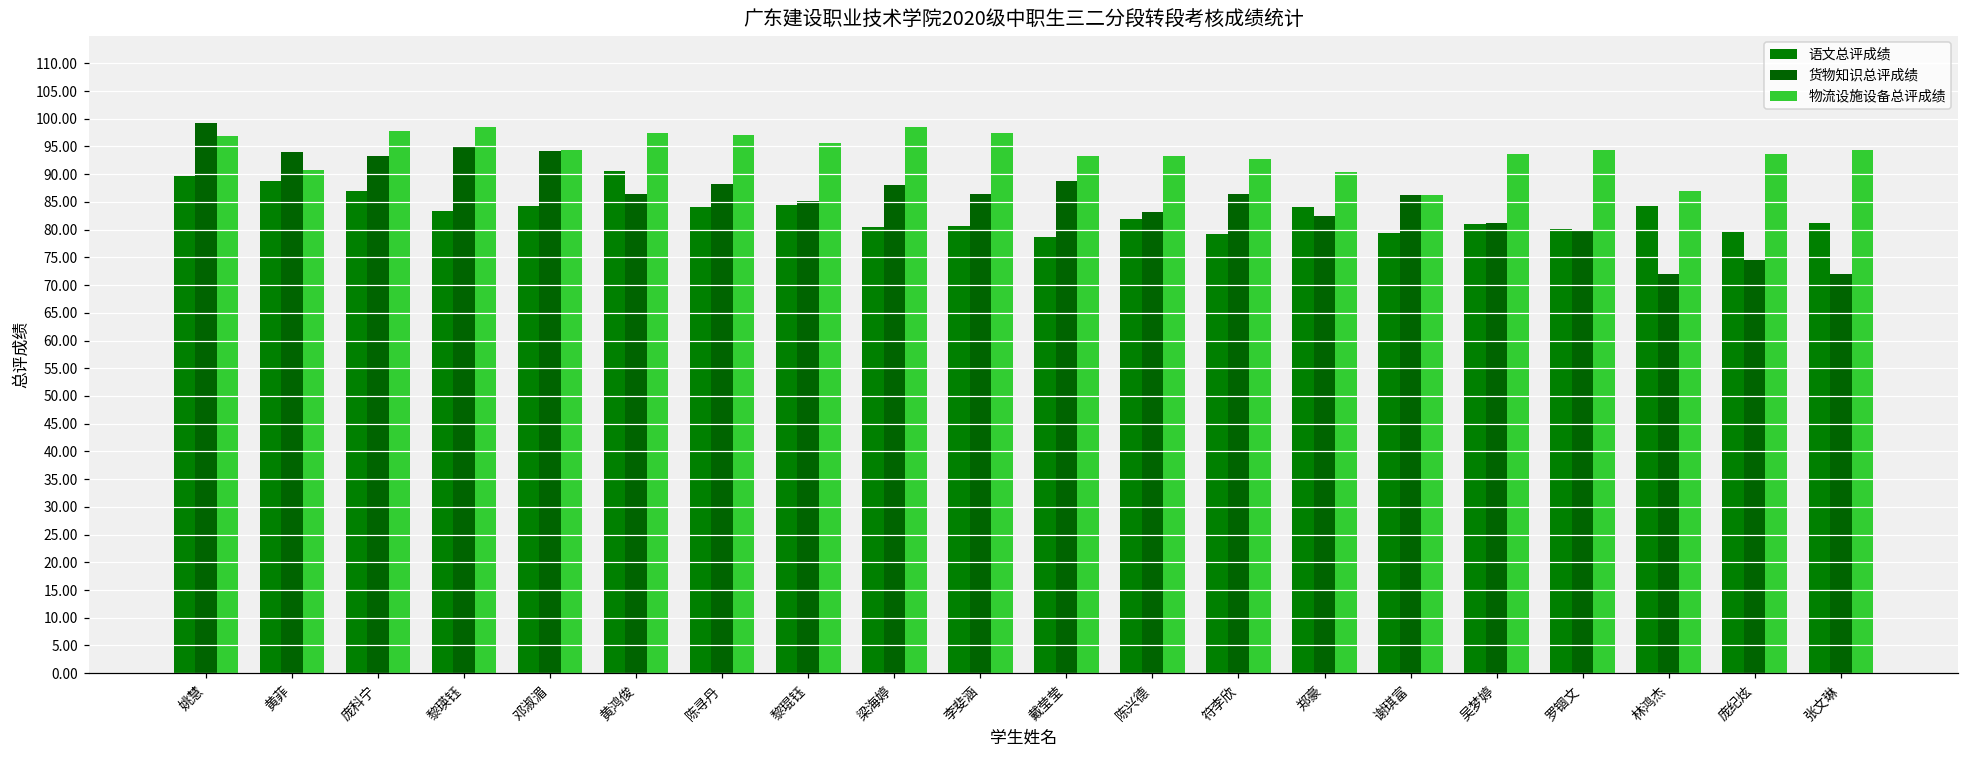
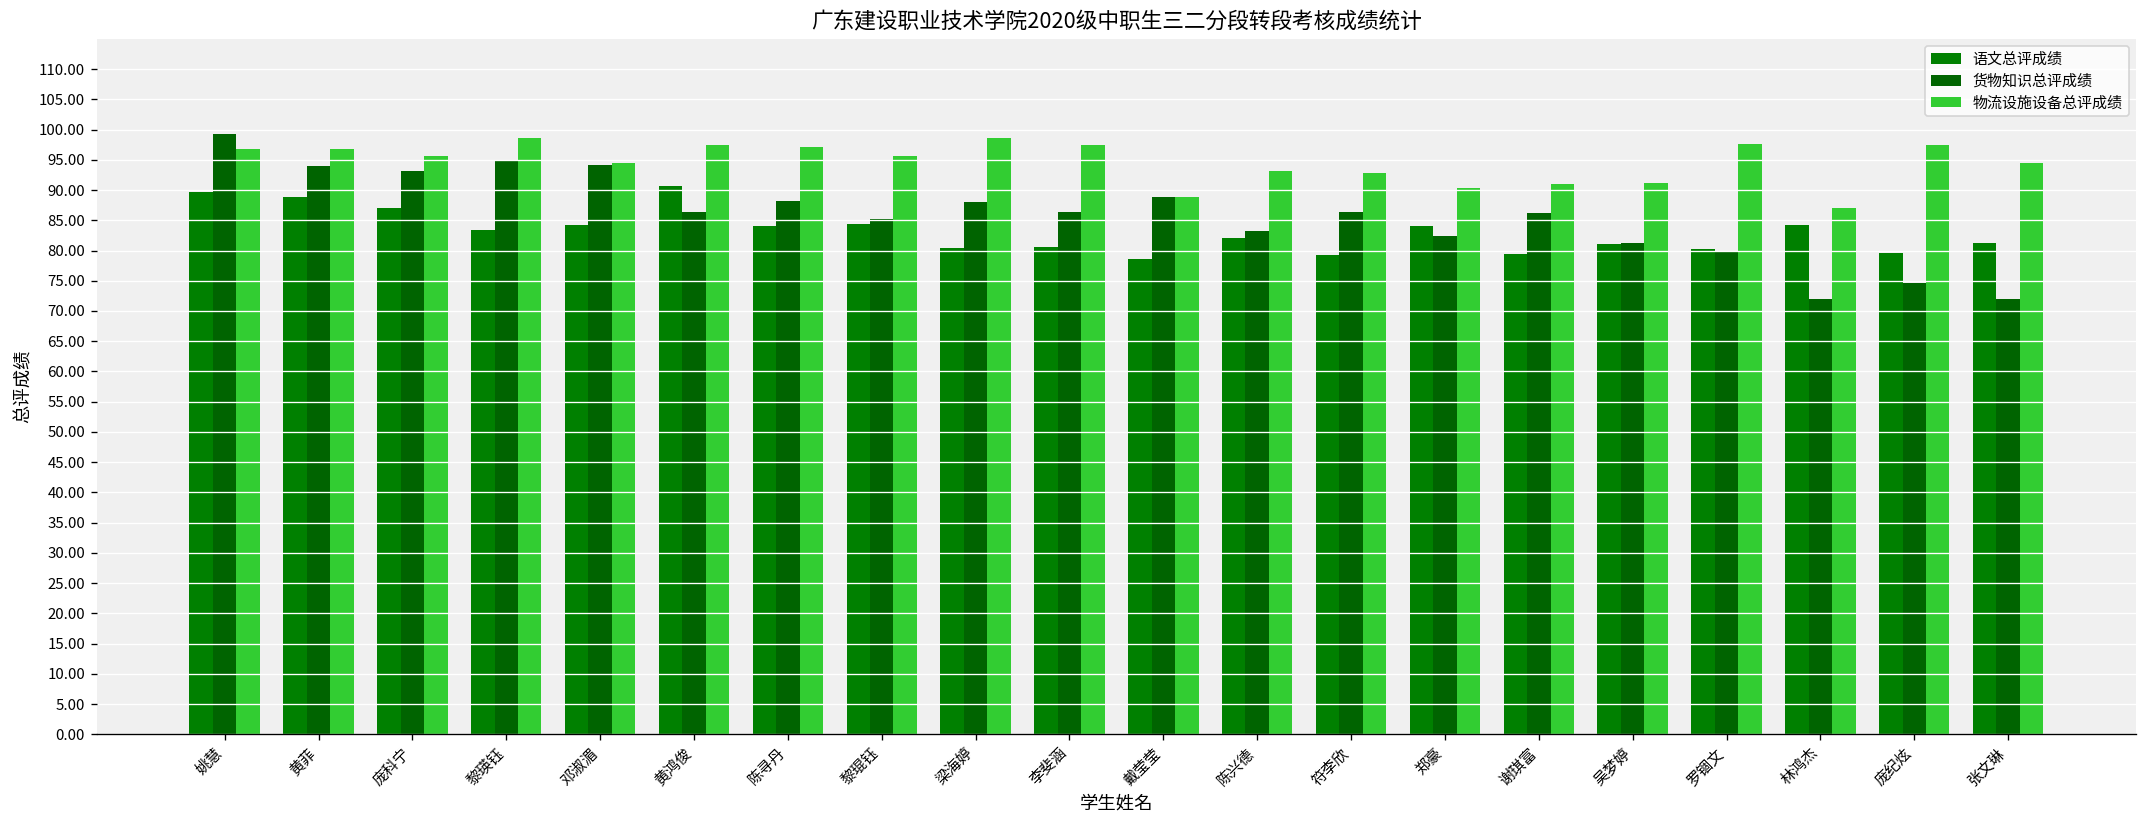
物流设施设备总评成绩, 黄菲: 91 -> 97
物流设施设备总评成绩, 庞科宁: 98 -> 96
物流设施设备总评成绩, 戴莹莹: 93 -> 89
物流设施设备总评成绩, 谢琪富: 86 -> 91
物流设施设备总评成绩, 吴梦婷: 94 -> 91
物流设施设备总评成绩, 罗锢文: 94 -> 98
物流设施设备总评成绩, 庞纪炫: 94 -> 97
